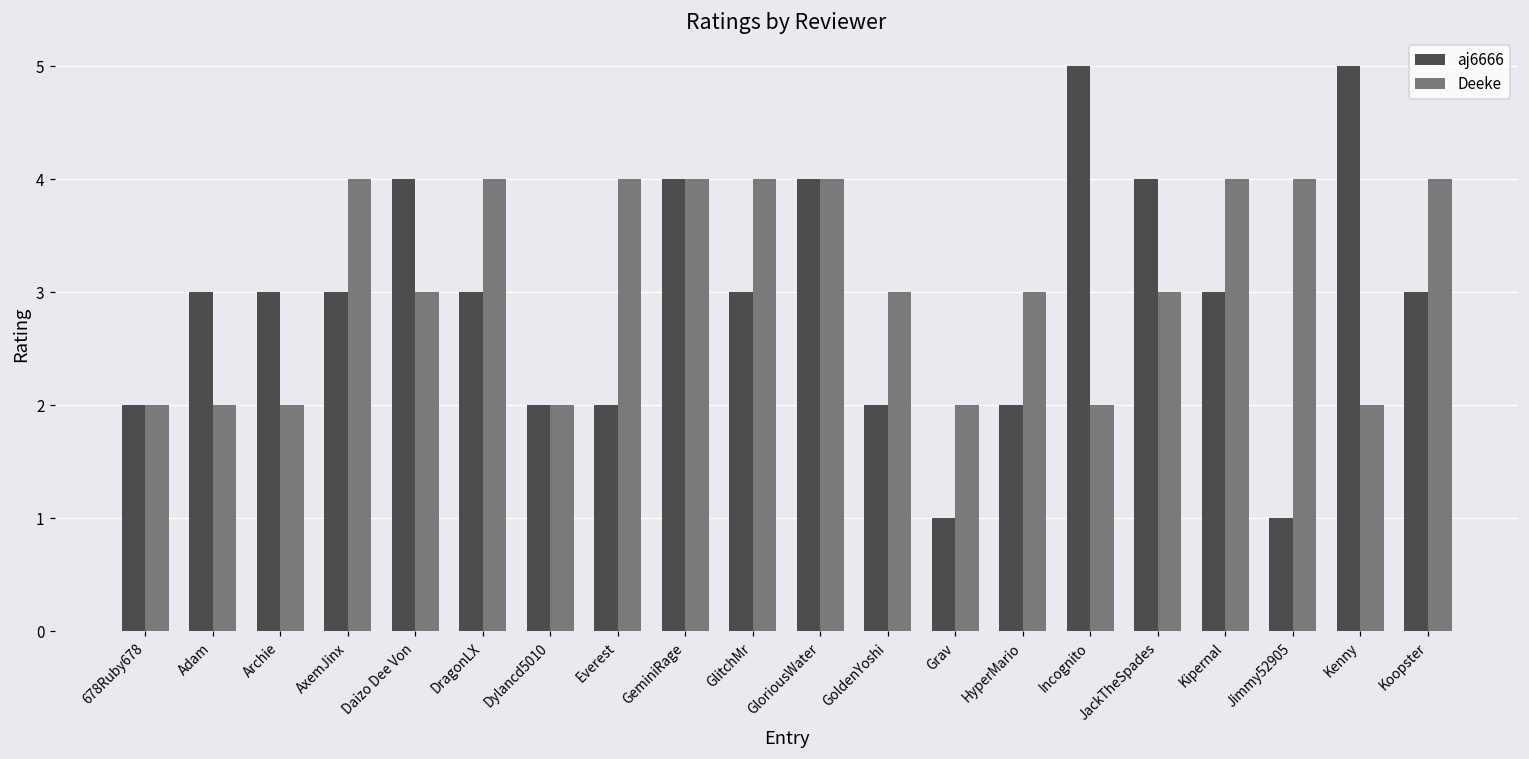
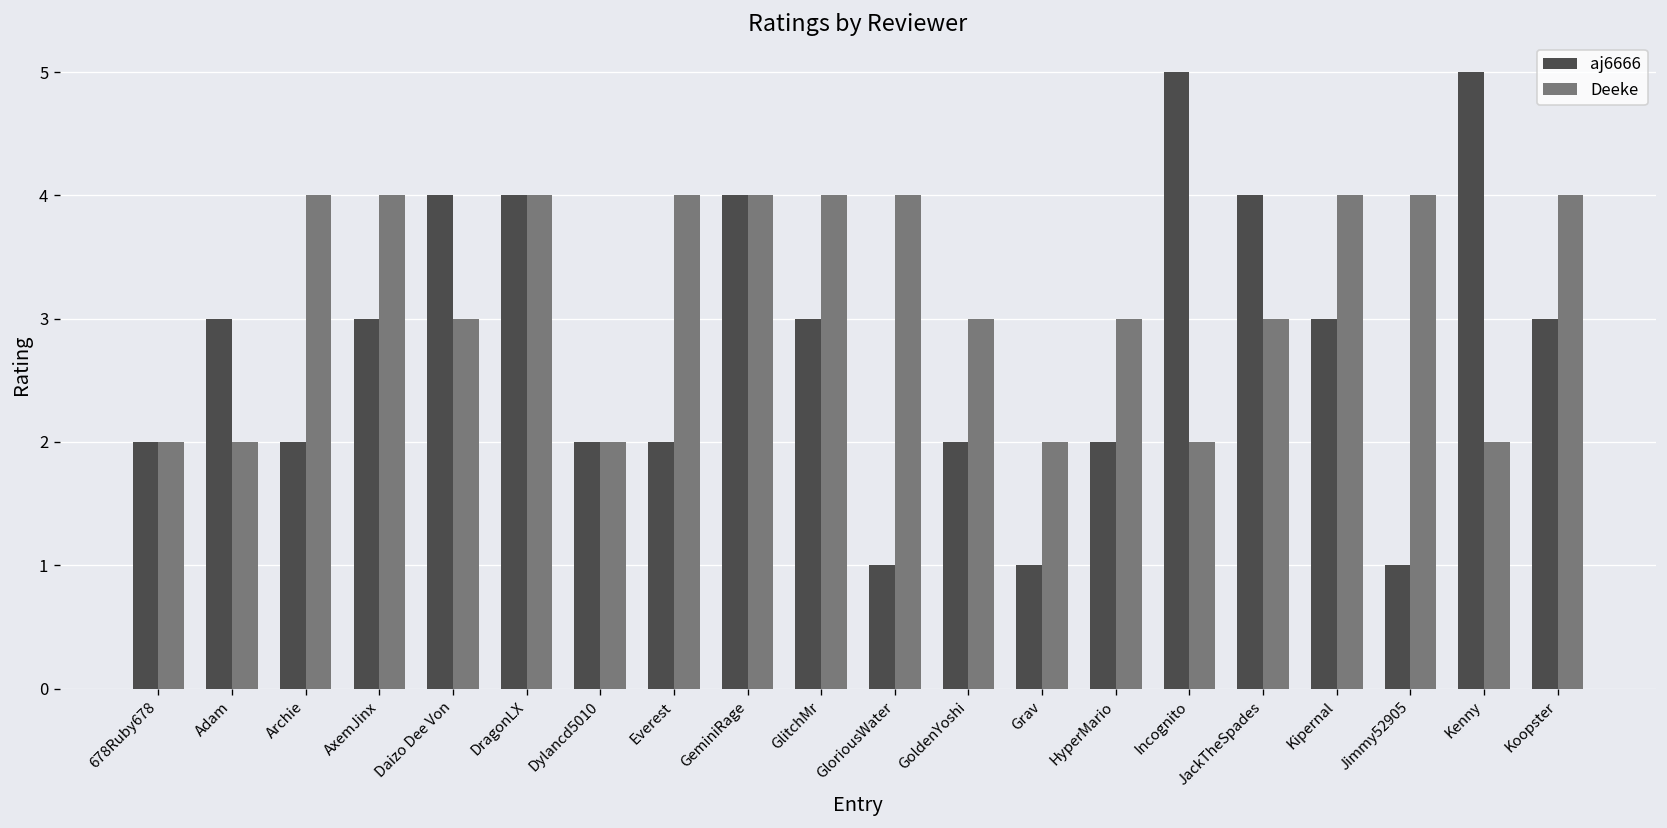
aj6666, Archie: 3 -> 2
Deeke, Archie: 2 -> 4
aj6666, DragonLX: 3 -> 4
aj6666, GloriousWater: 4 -> 1
